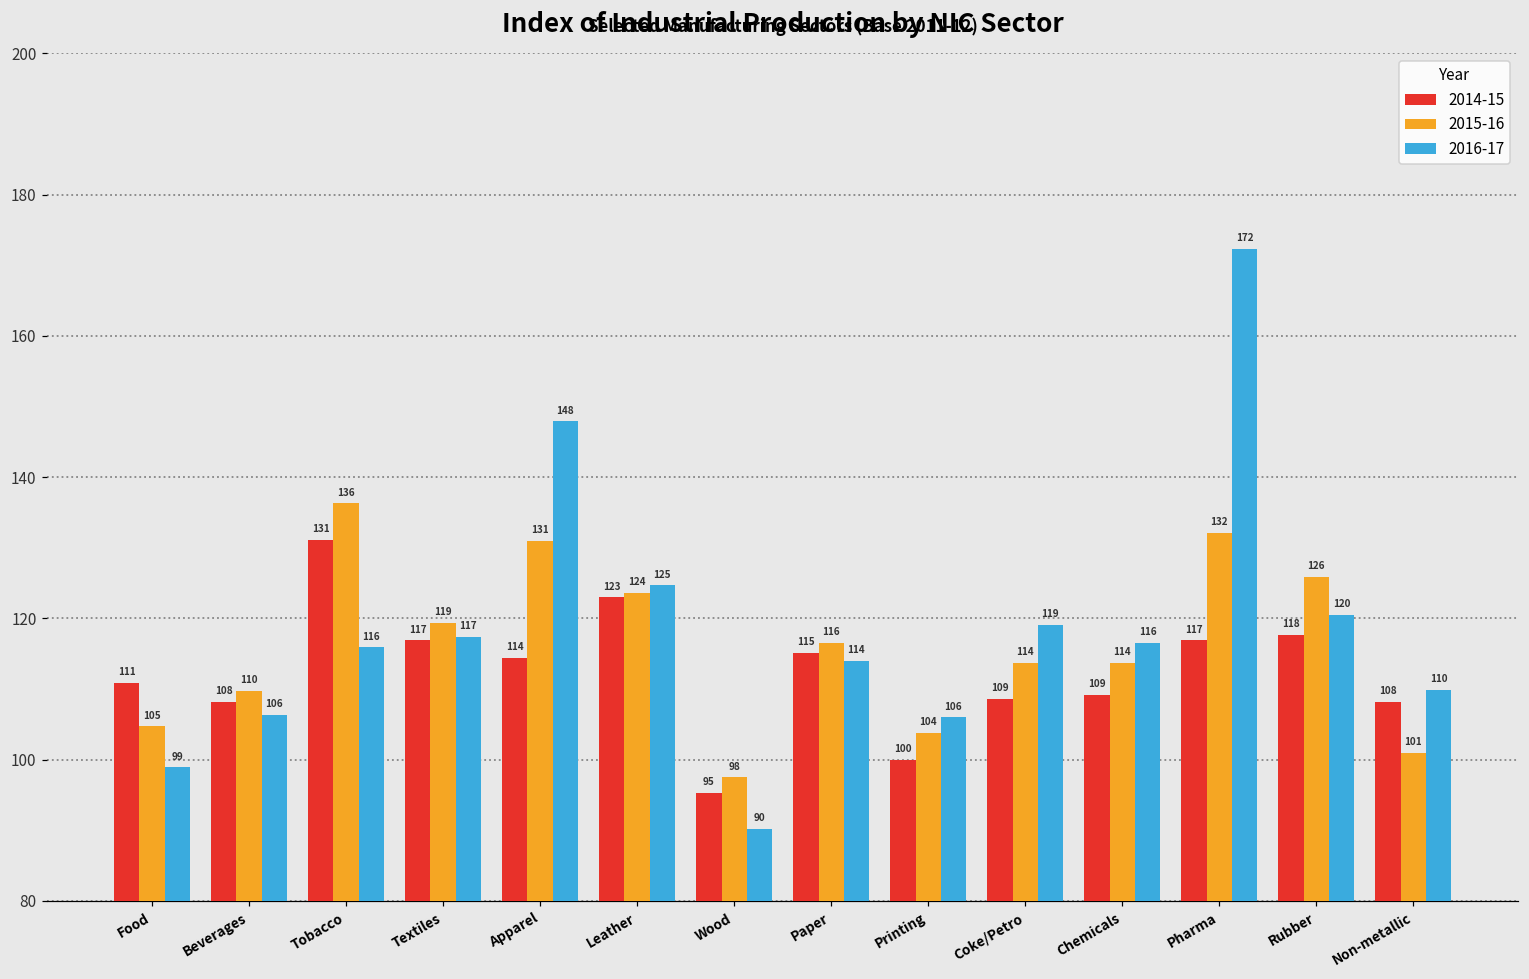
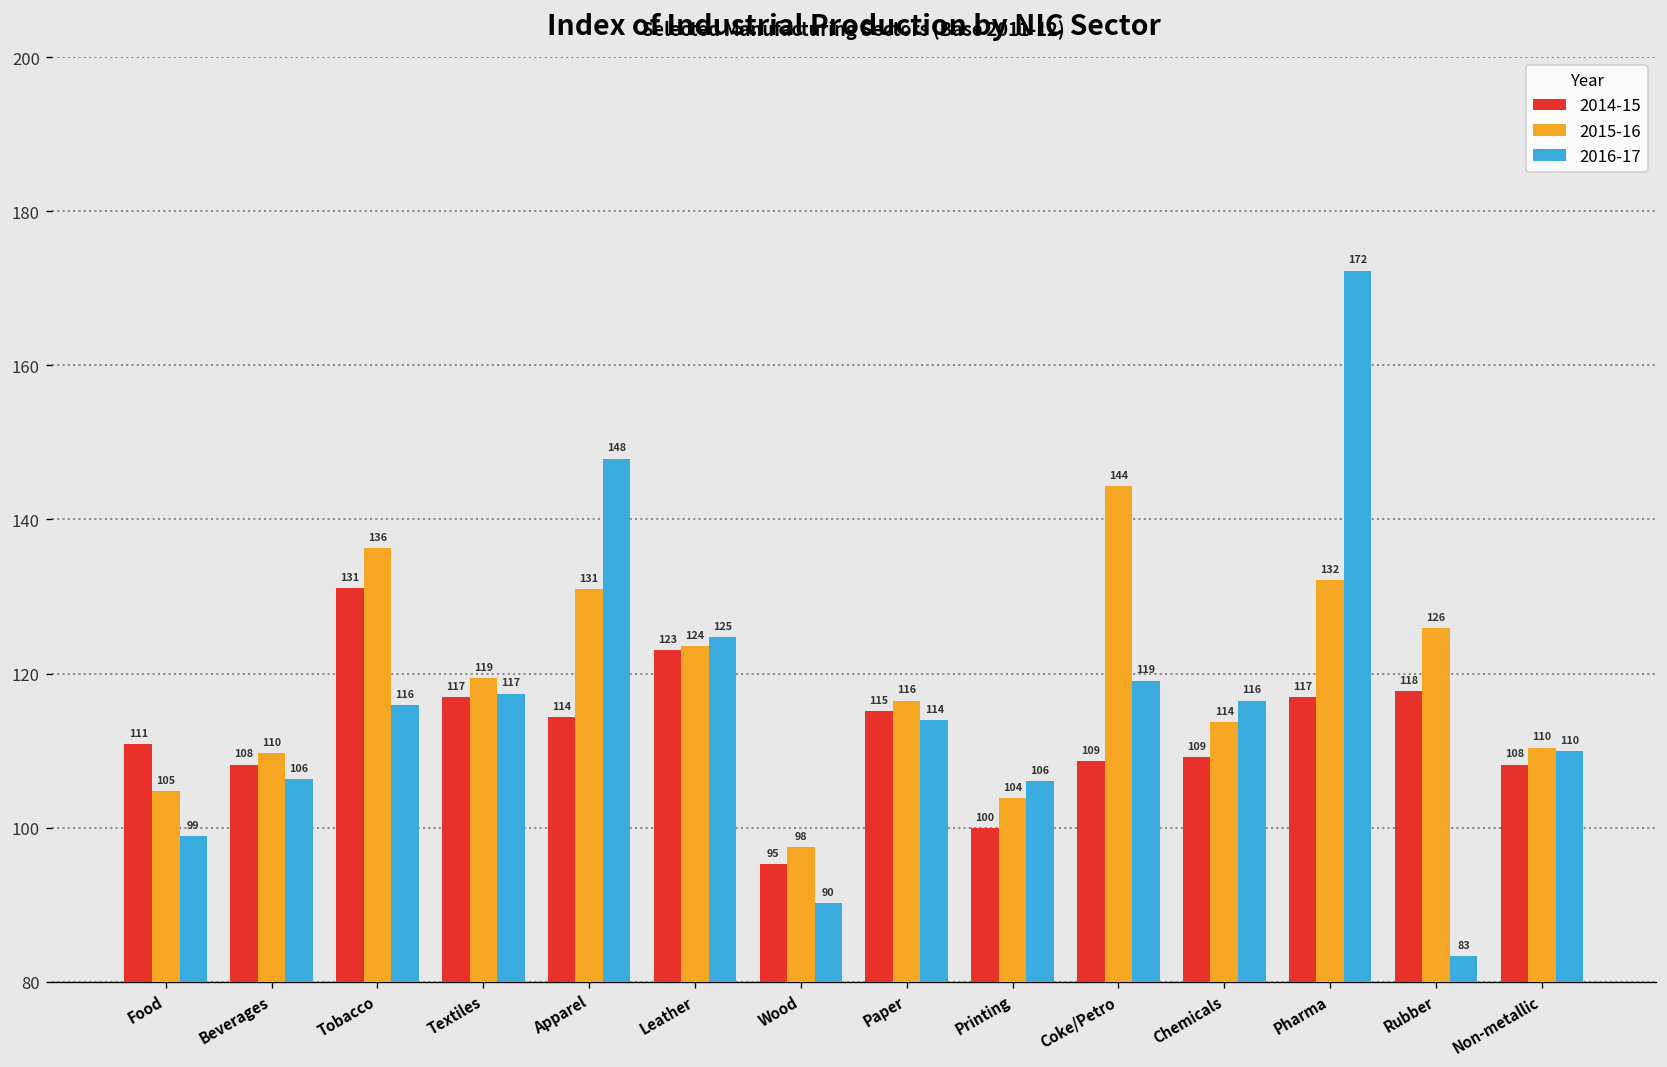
2015-16, Coke/Petro: 114 -> 144
2016-17, Rubber: 120 -> 83
2015-16, Non-metallic: 101 -> 110
